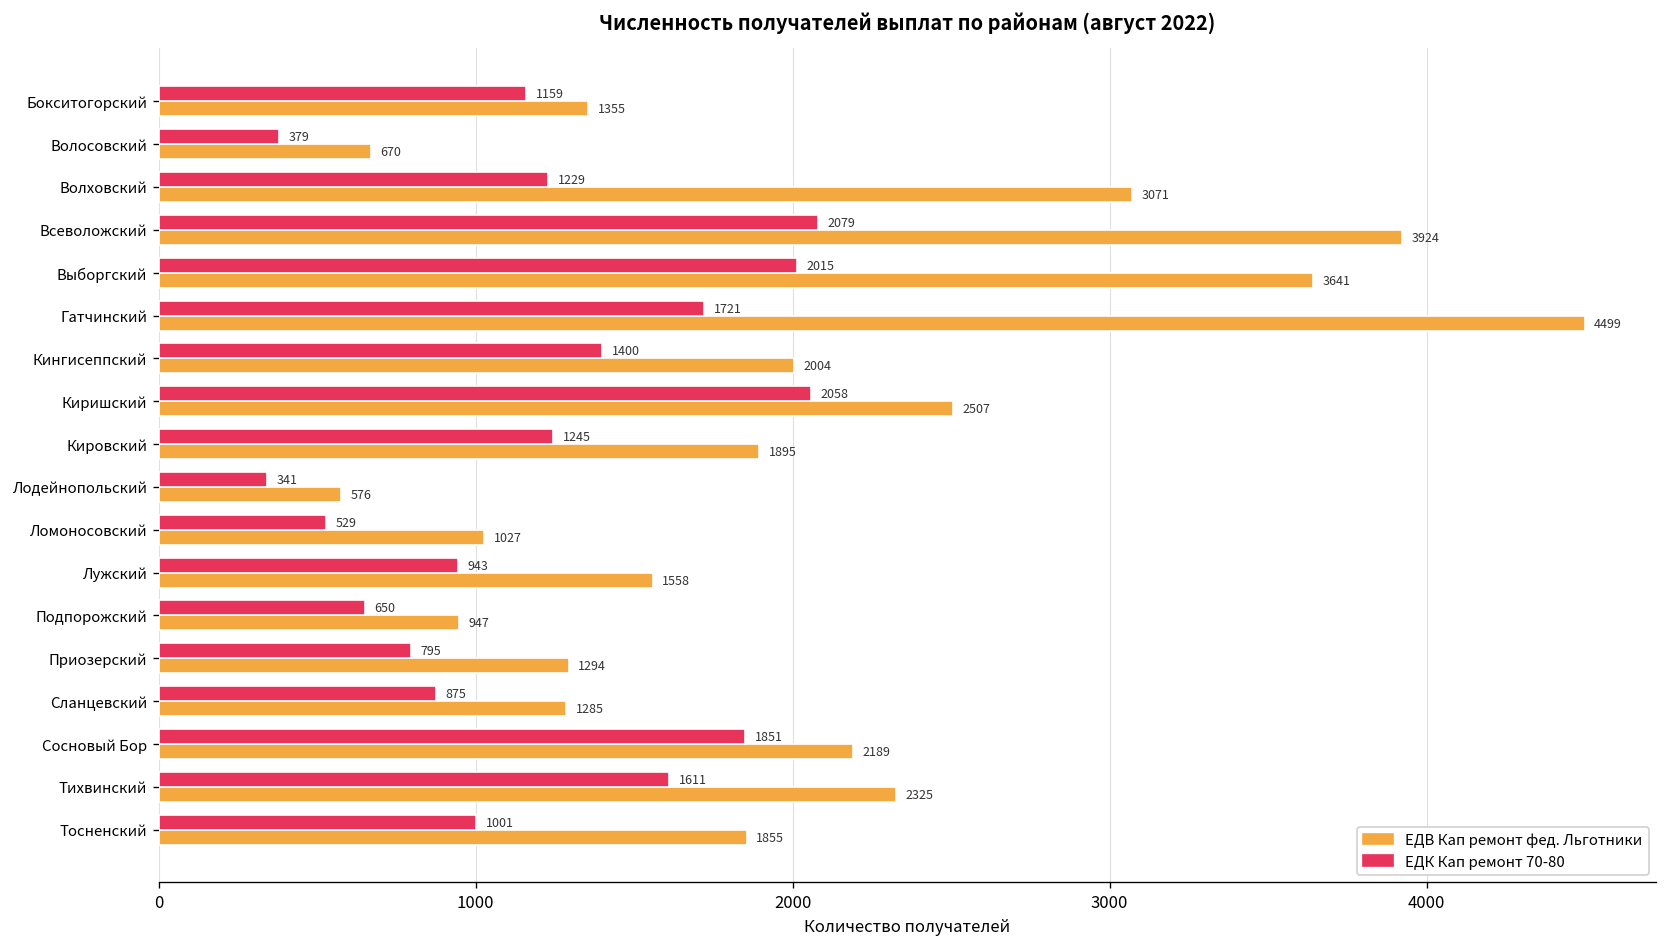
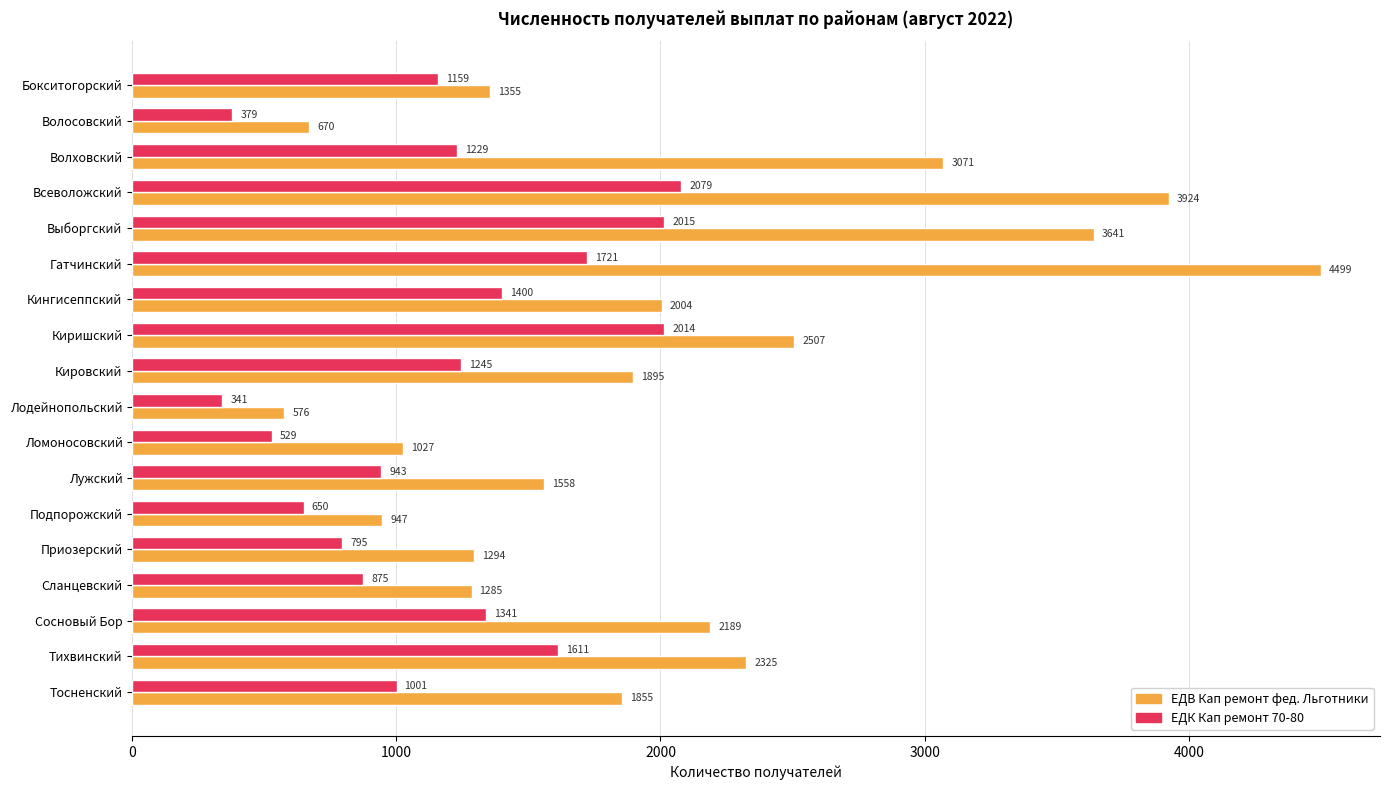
ЕДК Кап ремонт 70-80, Киришский: 2058 -> 2014
ЕДК Кап ремонт 70-80, Сосновый Бор: 1851 -> 1341
